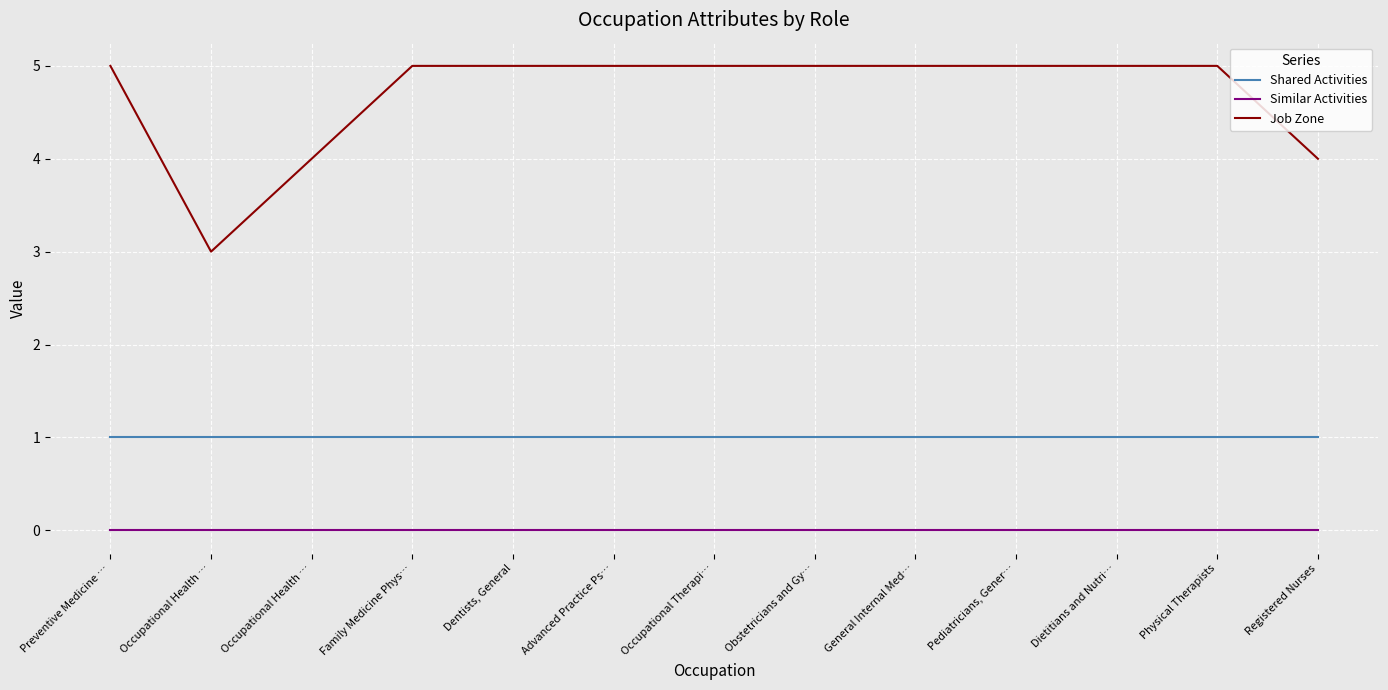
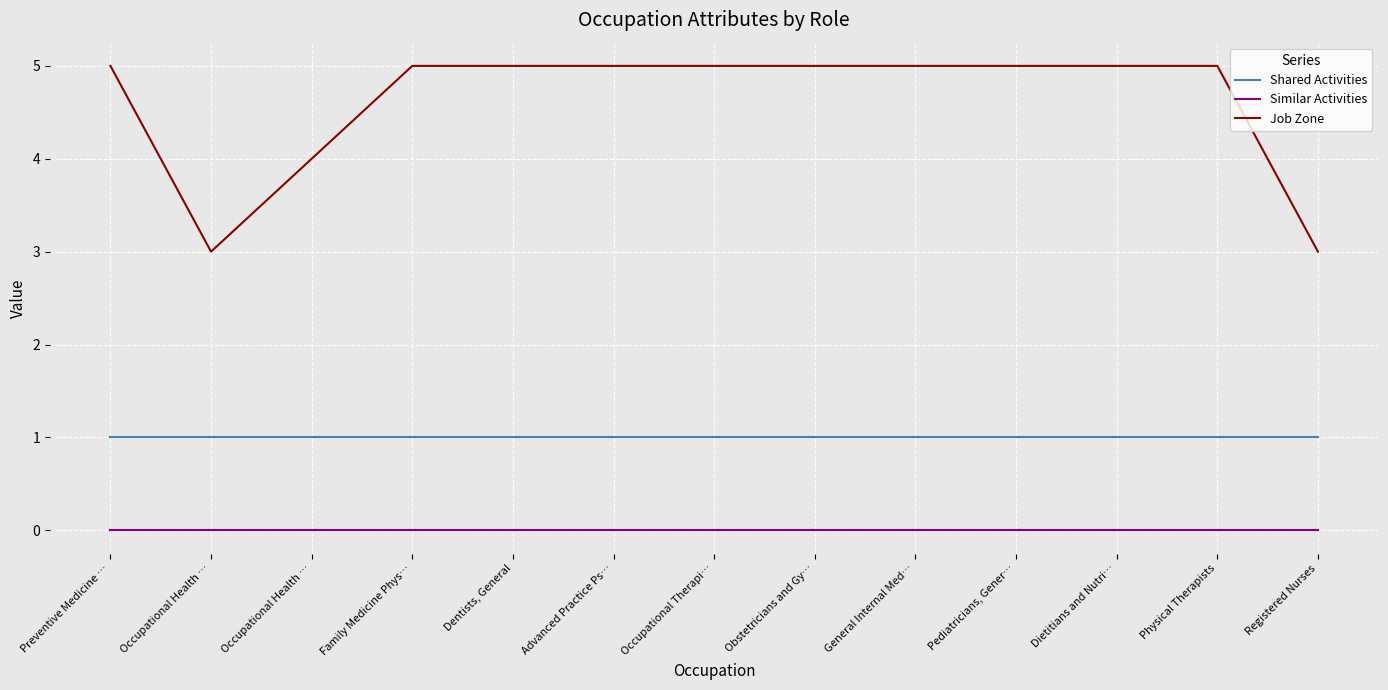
Job Zone, Registered Nurses: 4 -> 3
